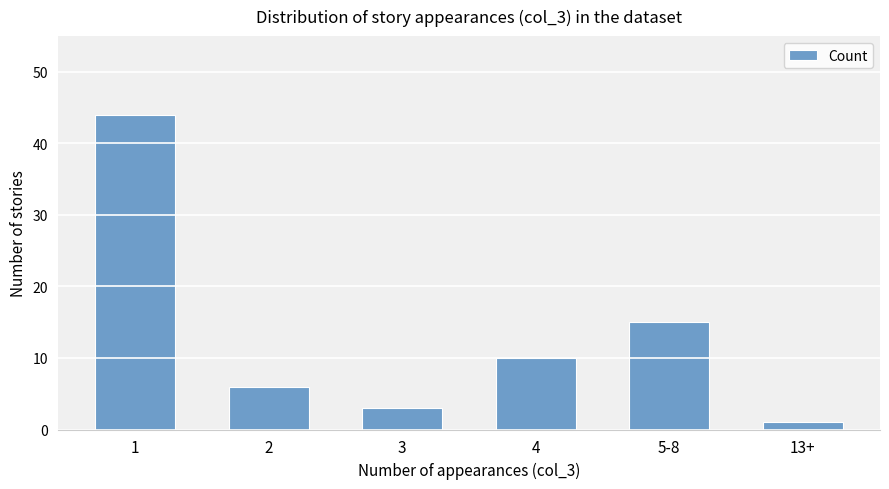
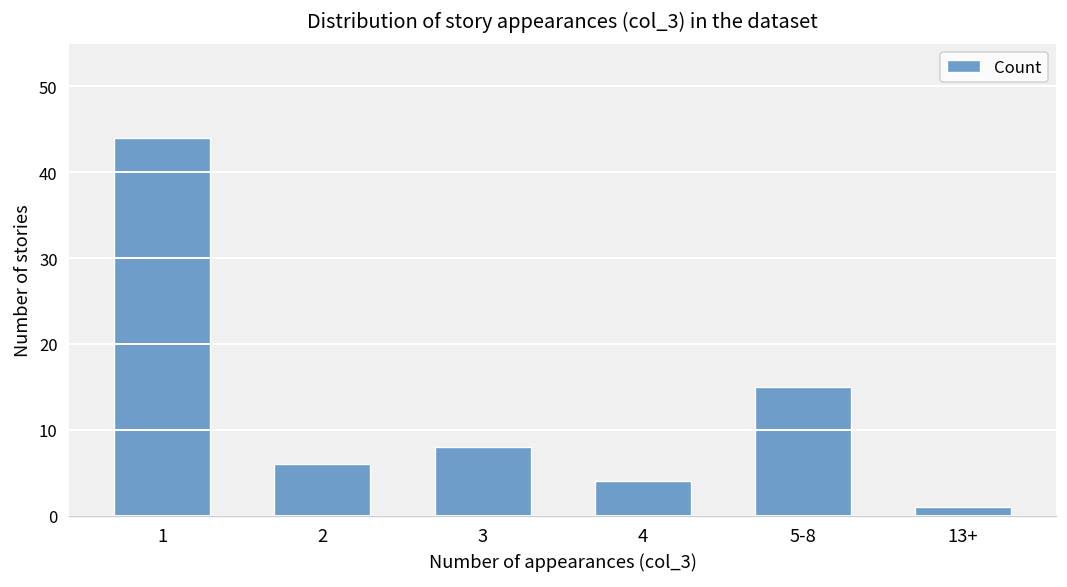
3: 3 -> 8
4: 10 -> 4
